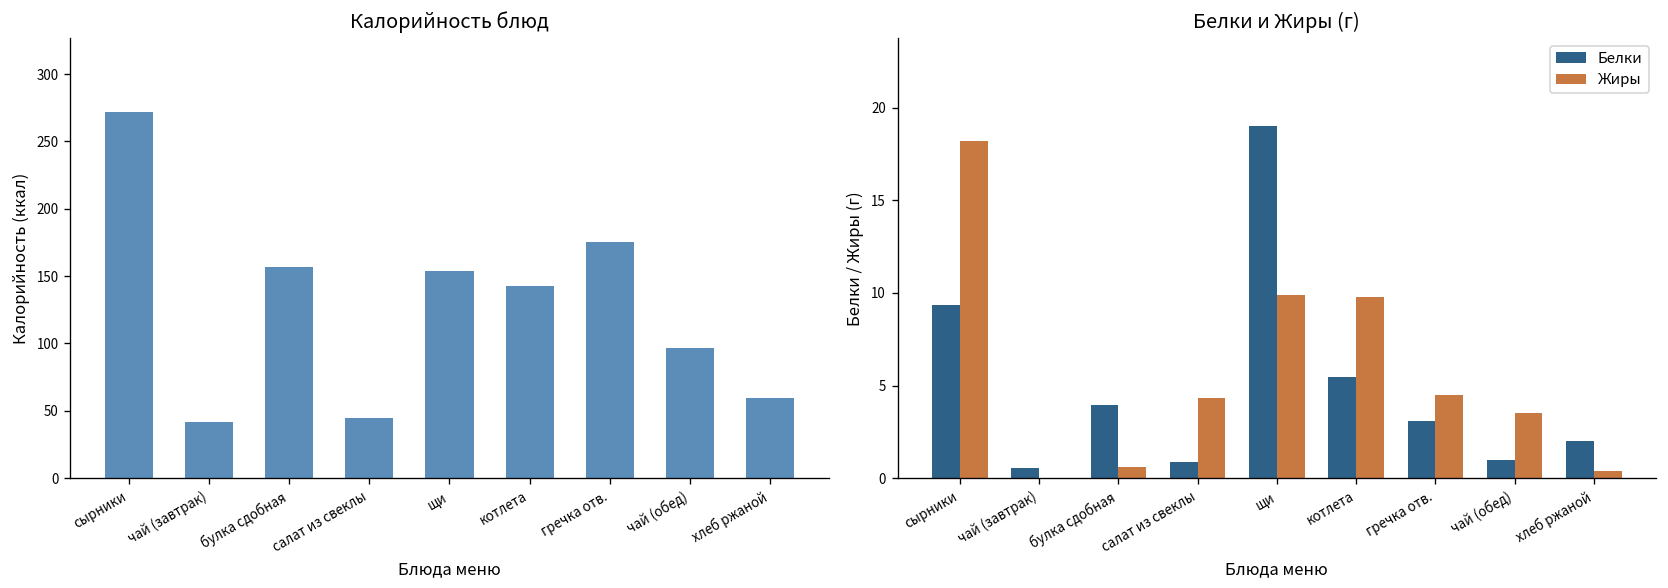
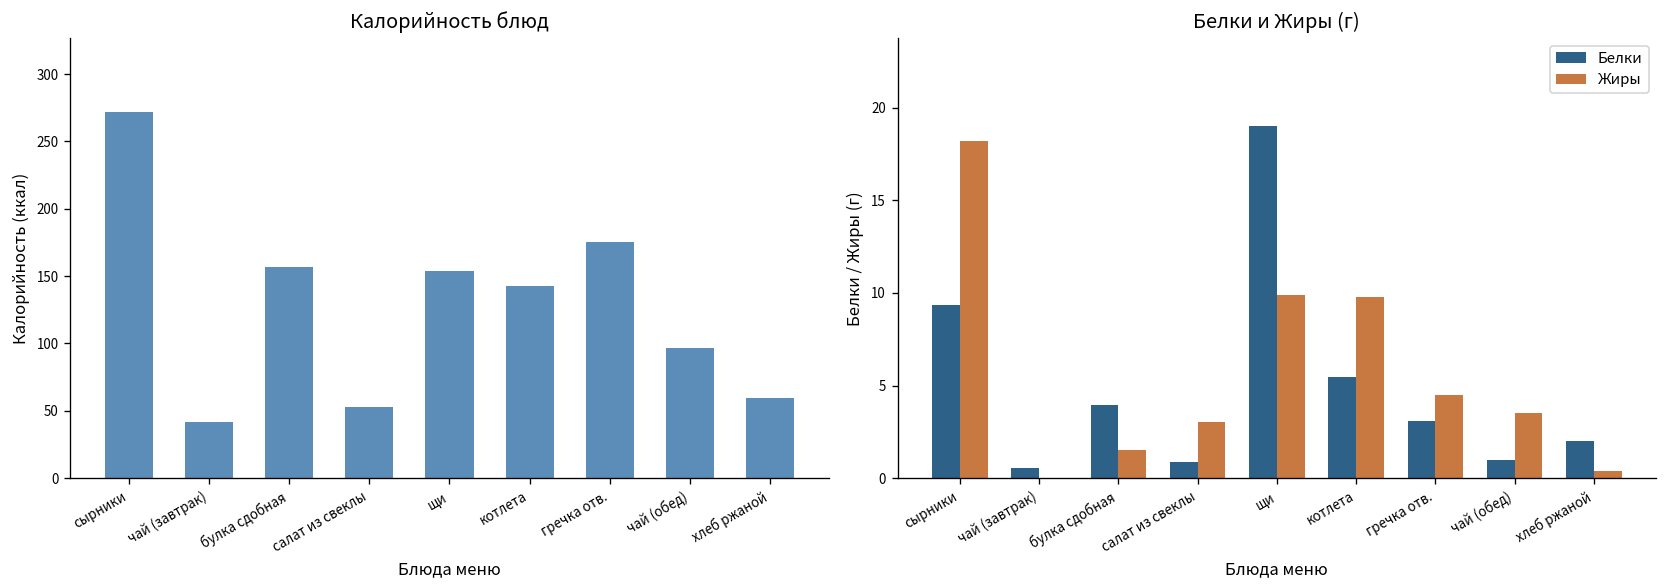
Калорийность блюд, салат из свеклы: 45 -> 52
Белки и Жиры (г), Жиры, булка сдобная: 0.6 -> 1.5
Белки и Жиры (г), Жиры, салат из свеклы: 4.3 -> 3.1
